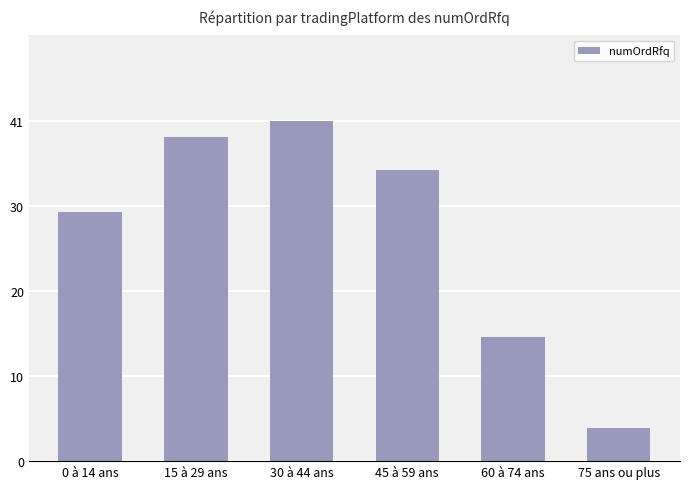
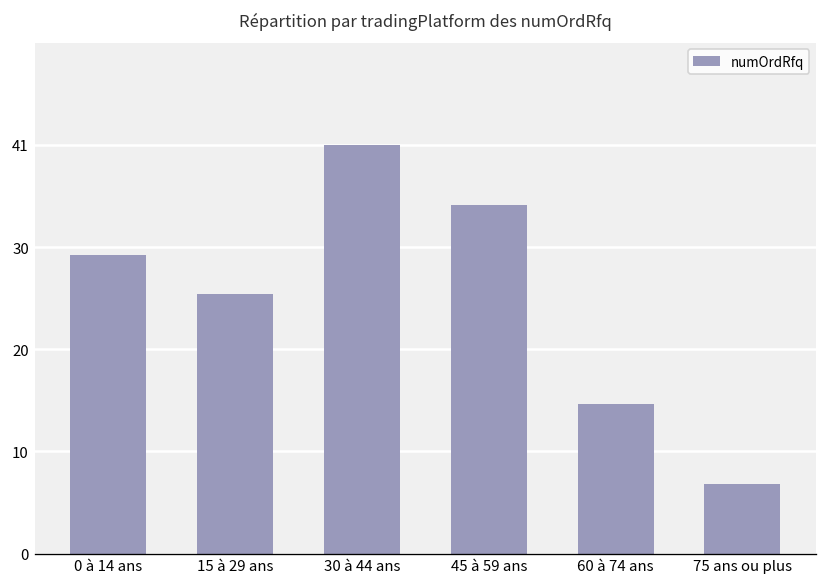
15 à 29 ans: 39 -> 26
75 ans ou plus: 4 -> 7
